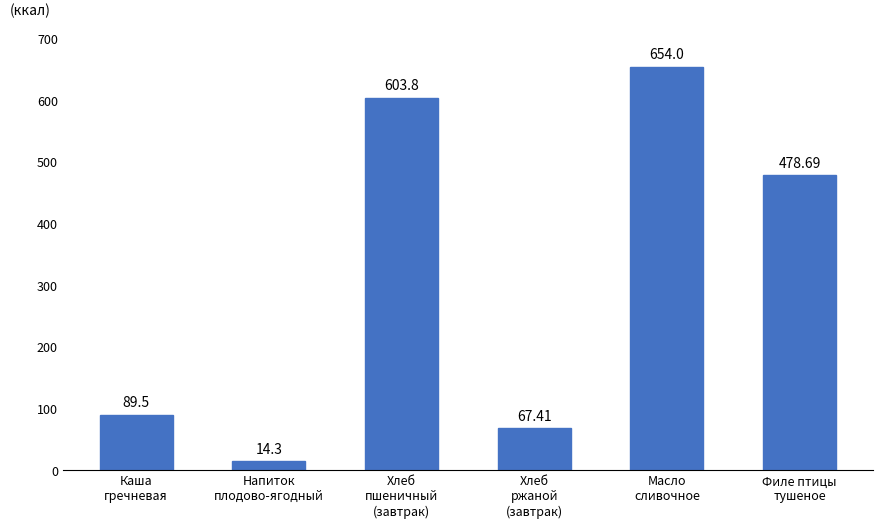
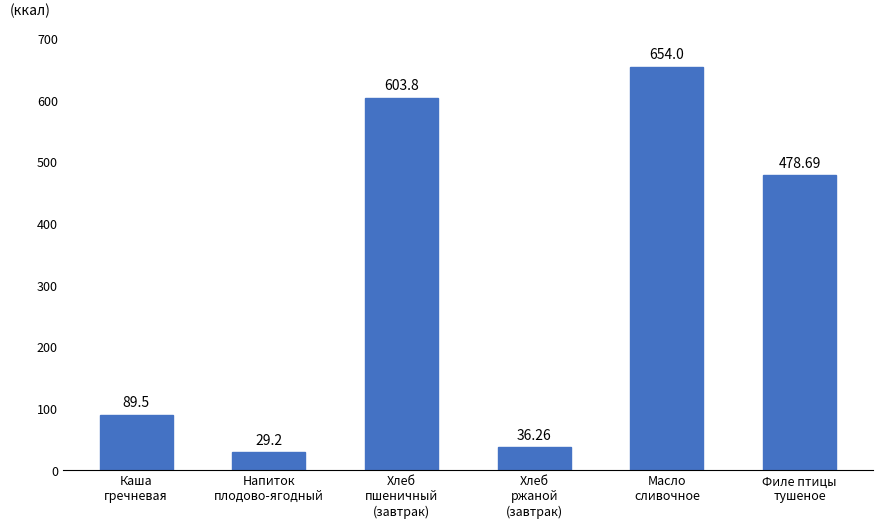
Напиток плодово-ягодный: 14.3 -> 29.2
Хлеб ржаной (завтрак): 67.41 -> 36.26
